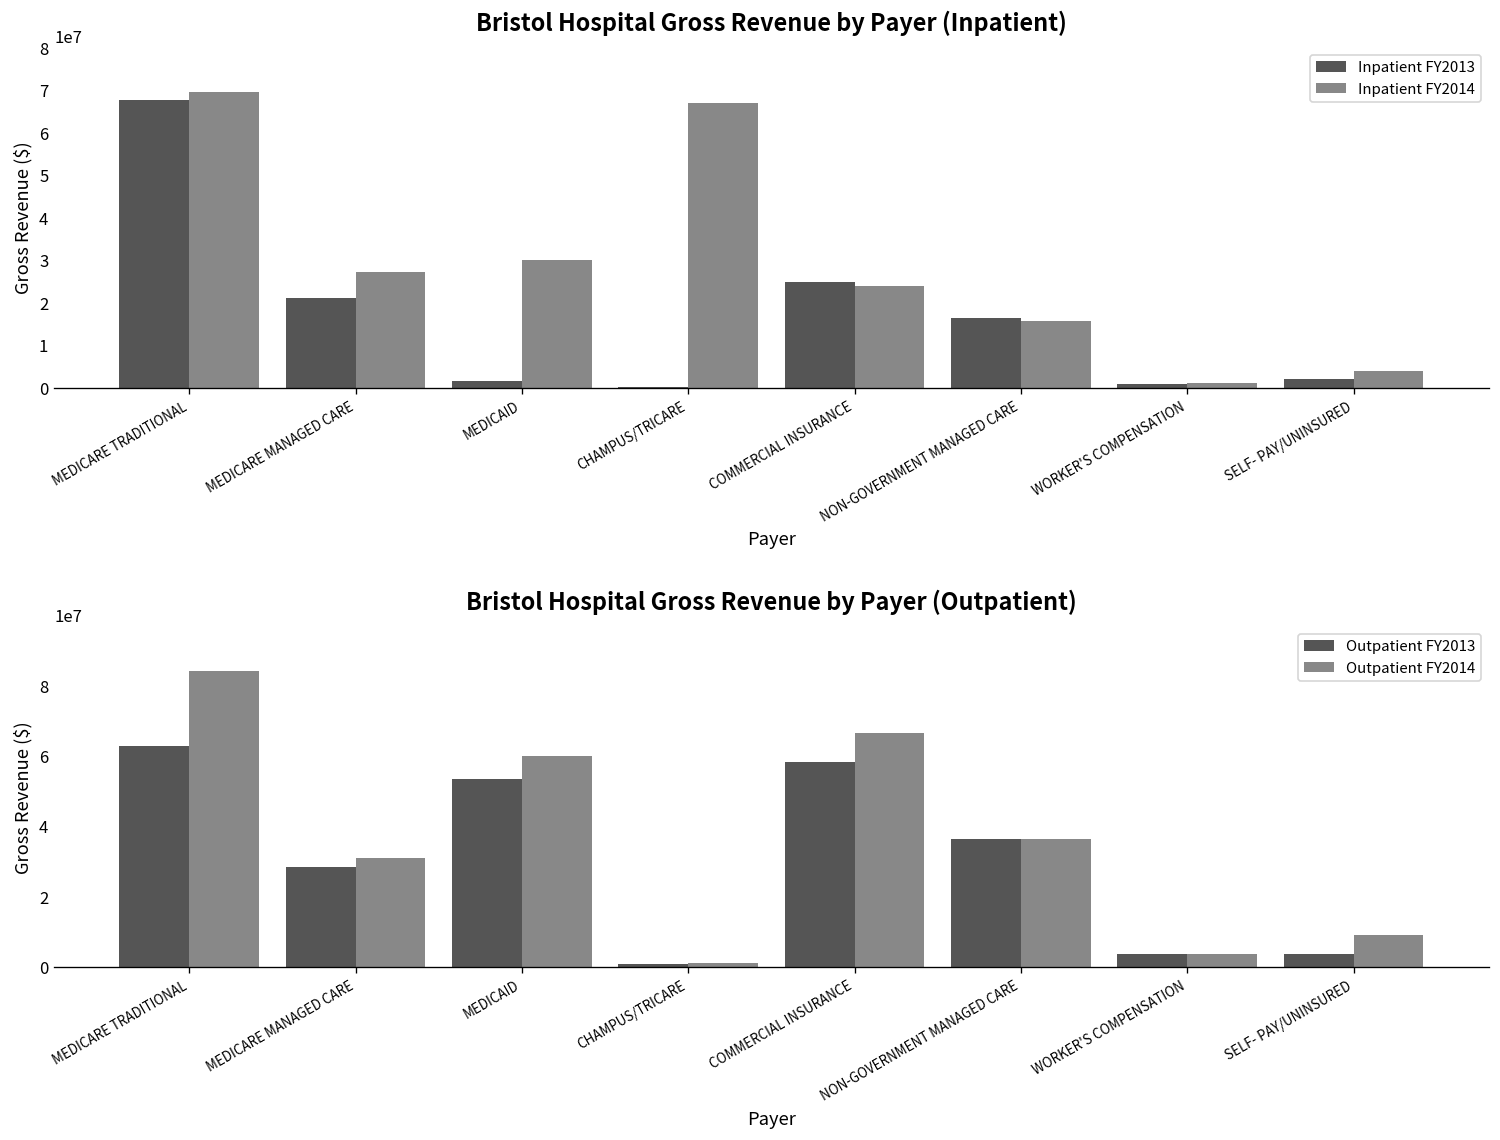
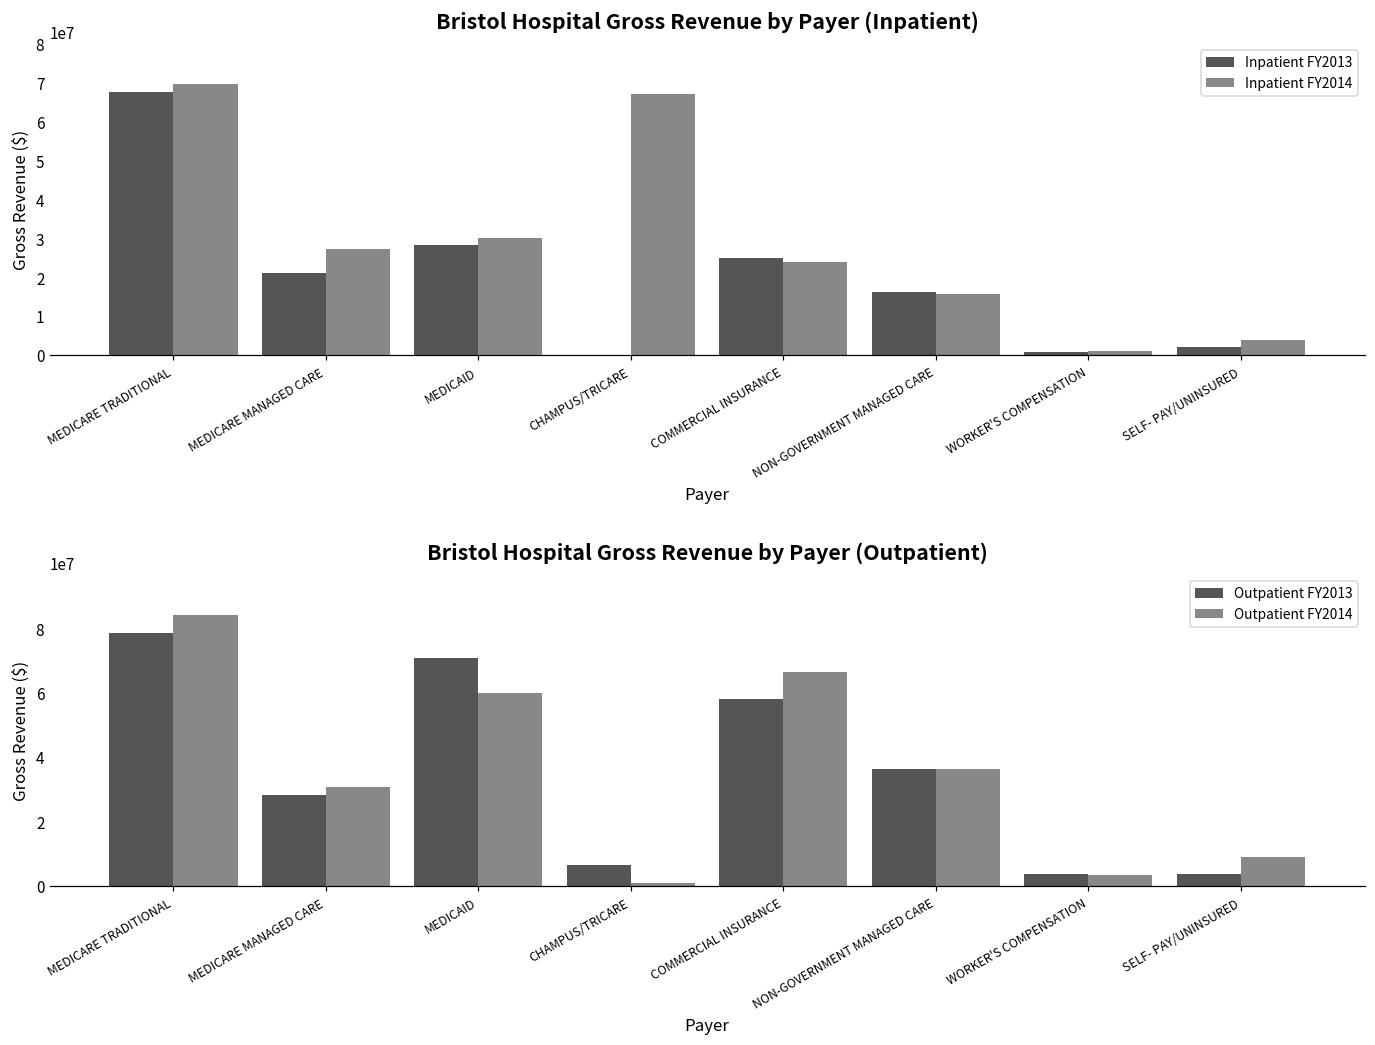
Bristol Hospital Gross Revenue by Payer (Inpatient), Inpatient FY2013, MEDICAID: 2000000 -> 28000000
Bristol Hospital Gross Revenue by Payer (Outpatient), Outpatient FY2013, MEDICARE TRADITIONAL: 63000000 -> 79000000
Bristol Hospital Gross Revenue by Payer (Outpatient), Outpatient FY2013, MEDICAID: 54000000 -> 71000000
Bristol Hospital Gross Revenue by Payer (Outpatient), Outpatient FY2013, CHAMPUS/TRICARE: 1000000 -> 7000000
